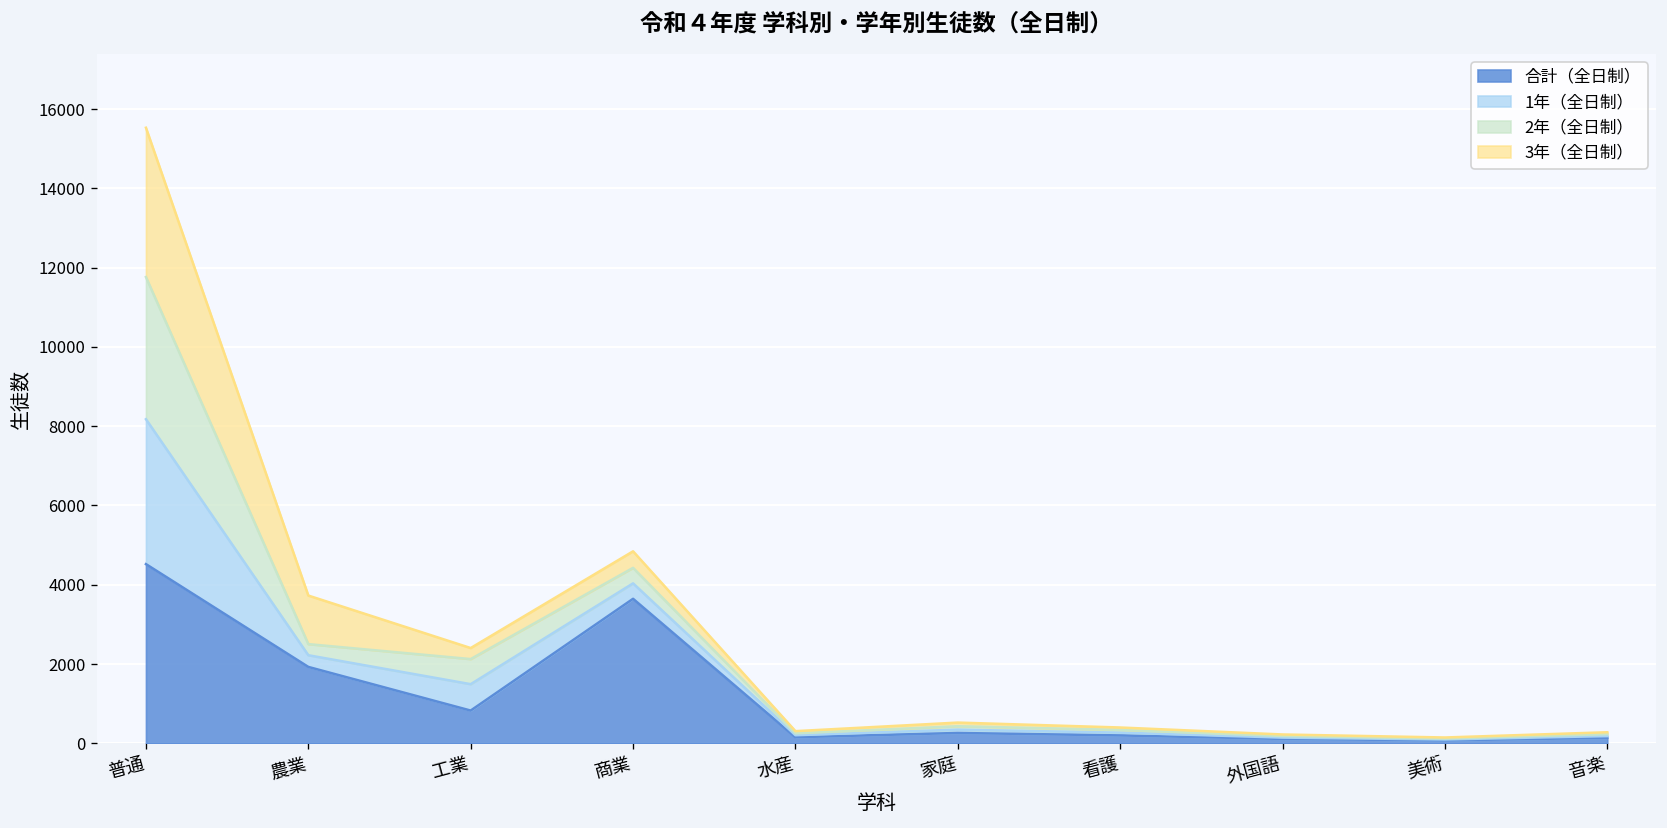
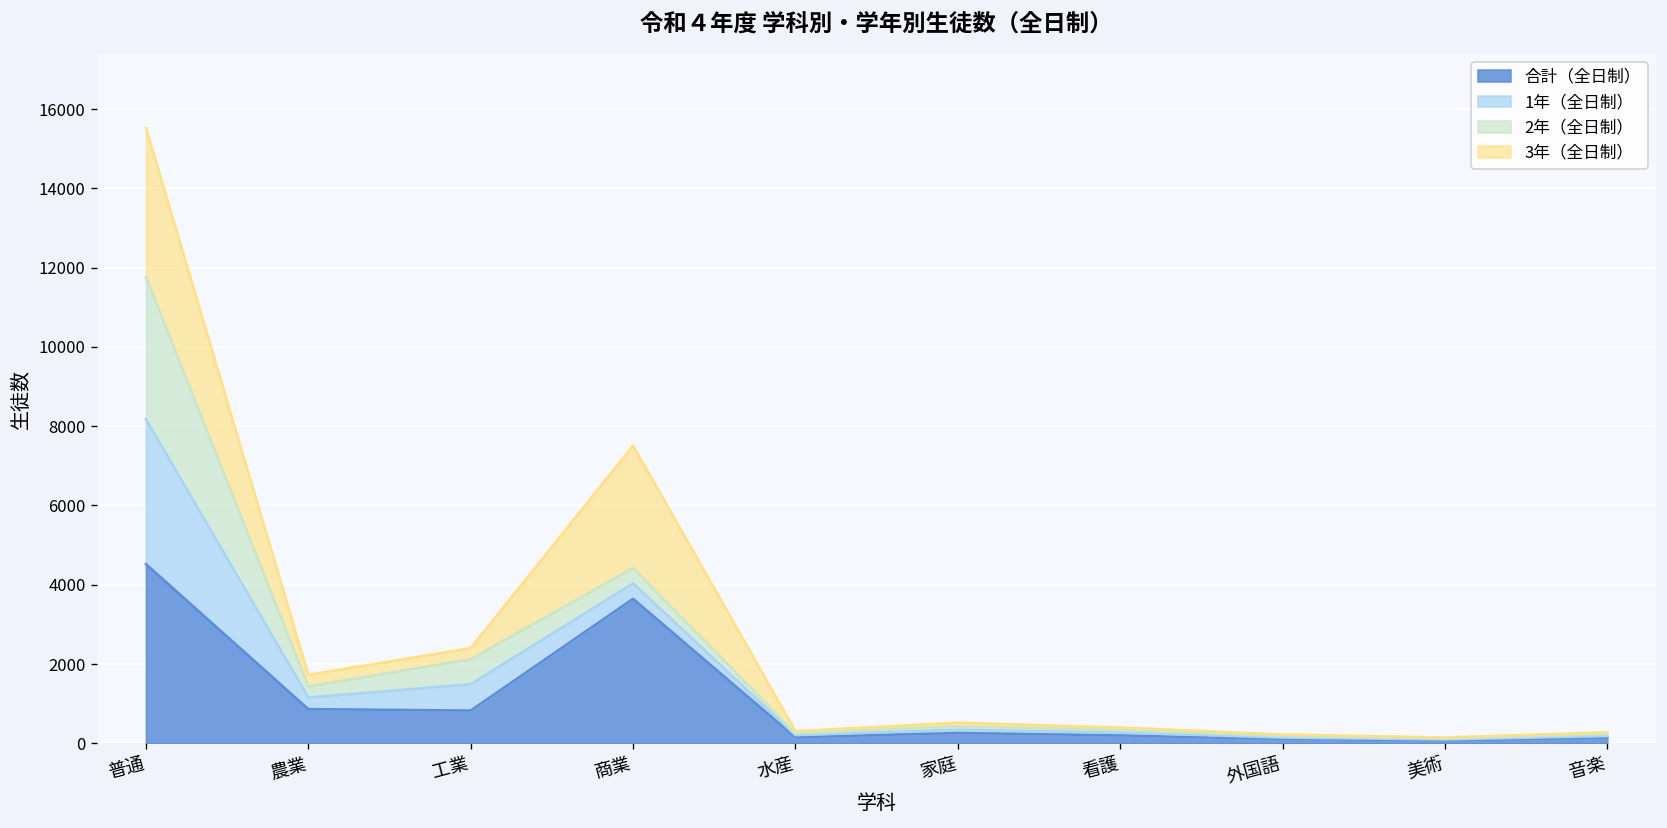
合計（全日制）, 農業: 1900 -> 900
3年（全日制）, 農業: 1200 -> 300
3年（全日制）, 商業: 400 -> 3100
